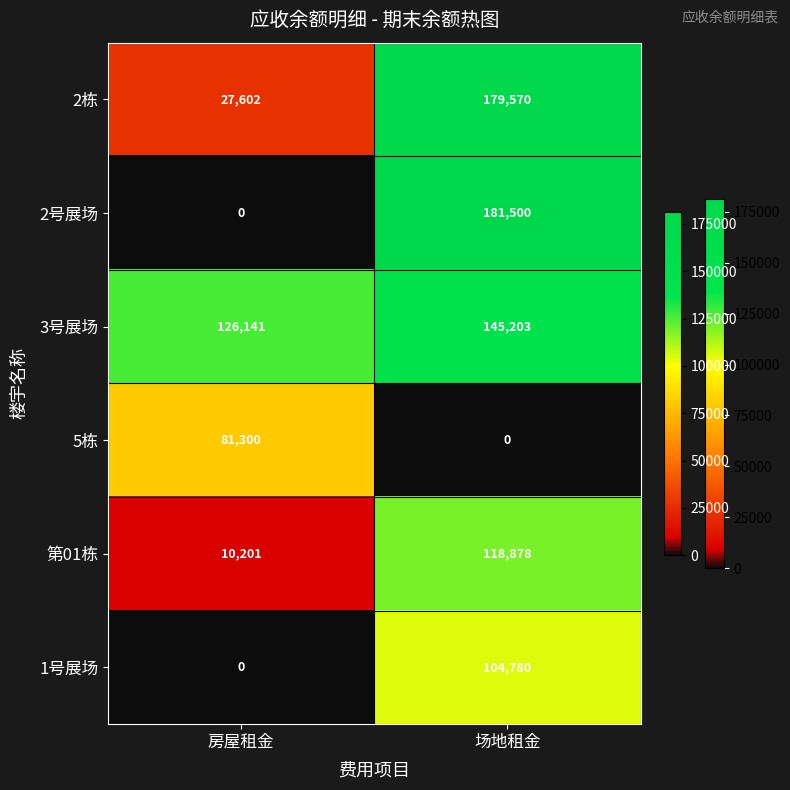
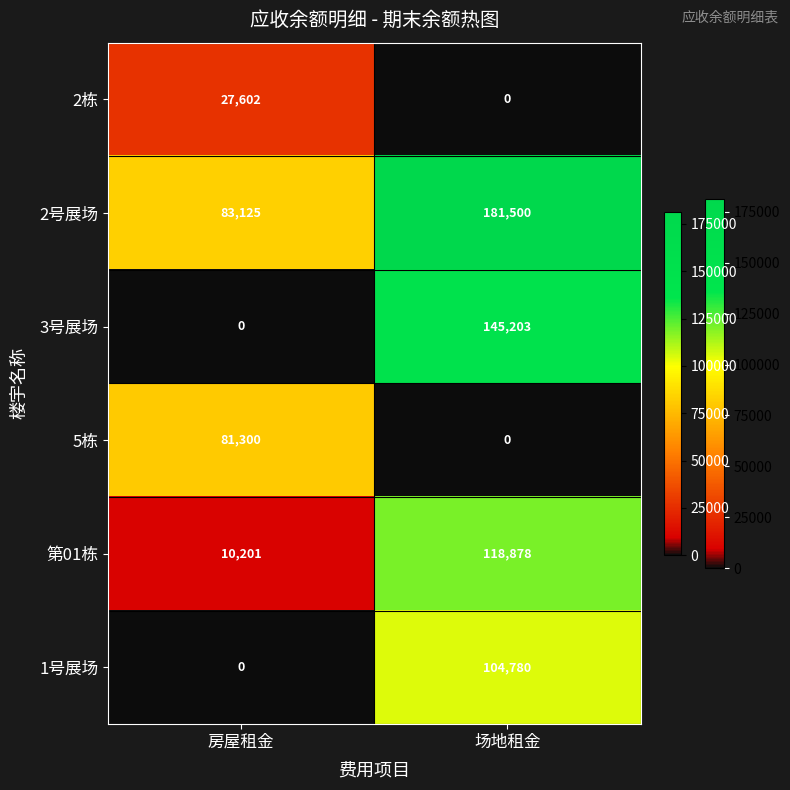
2栋, 场地租金: 179,570 -> 0
2号展场, 房屋租金: 0 -> 83,125
3号展场, 房屋租金: 126,141 -> 0
